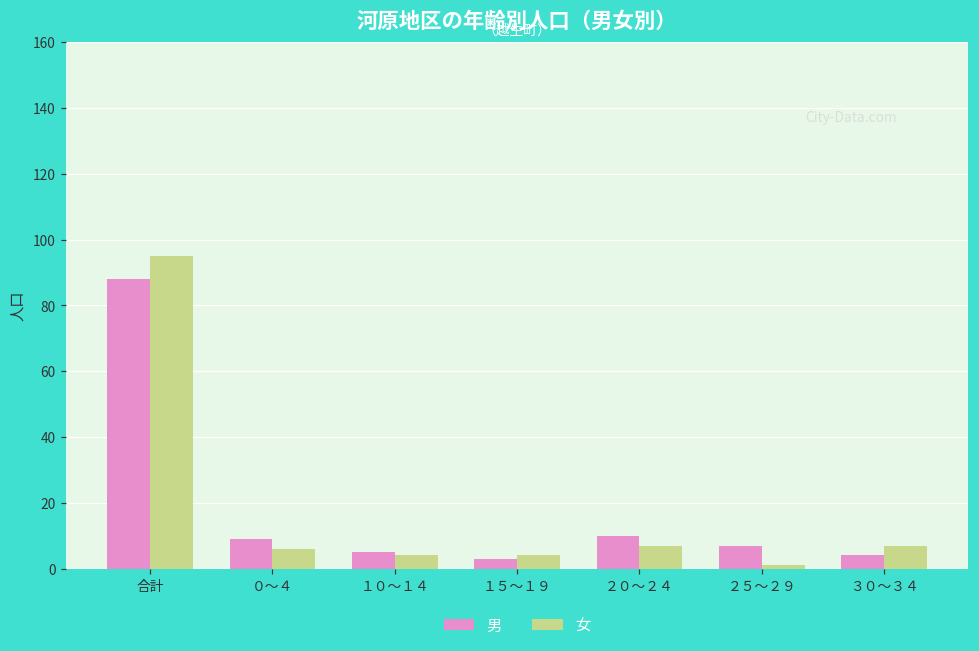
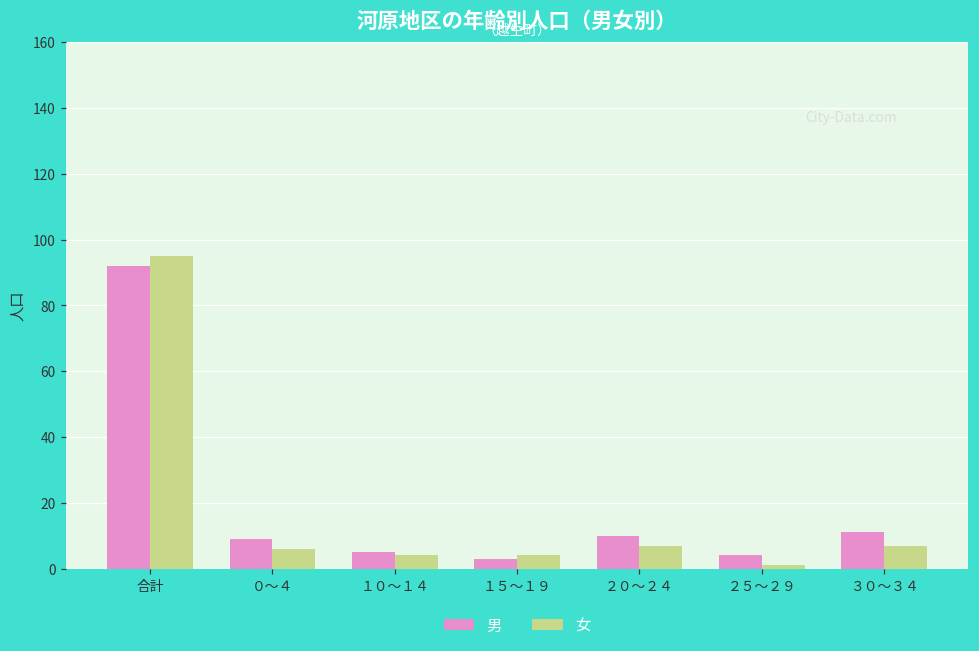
男, 合計: 88 -> 92
男, ２５～２９: 7 -> 4
男, ３０～３４: 4 -> 11
